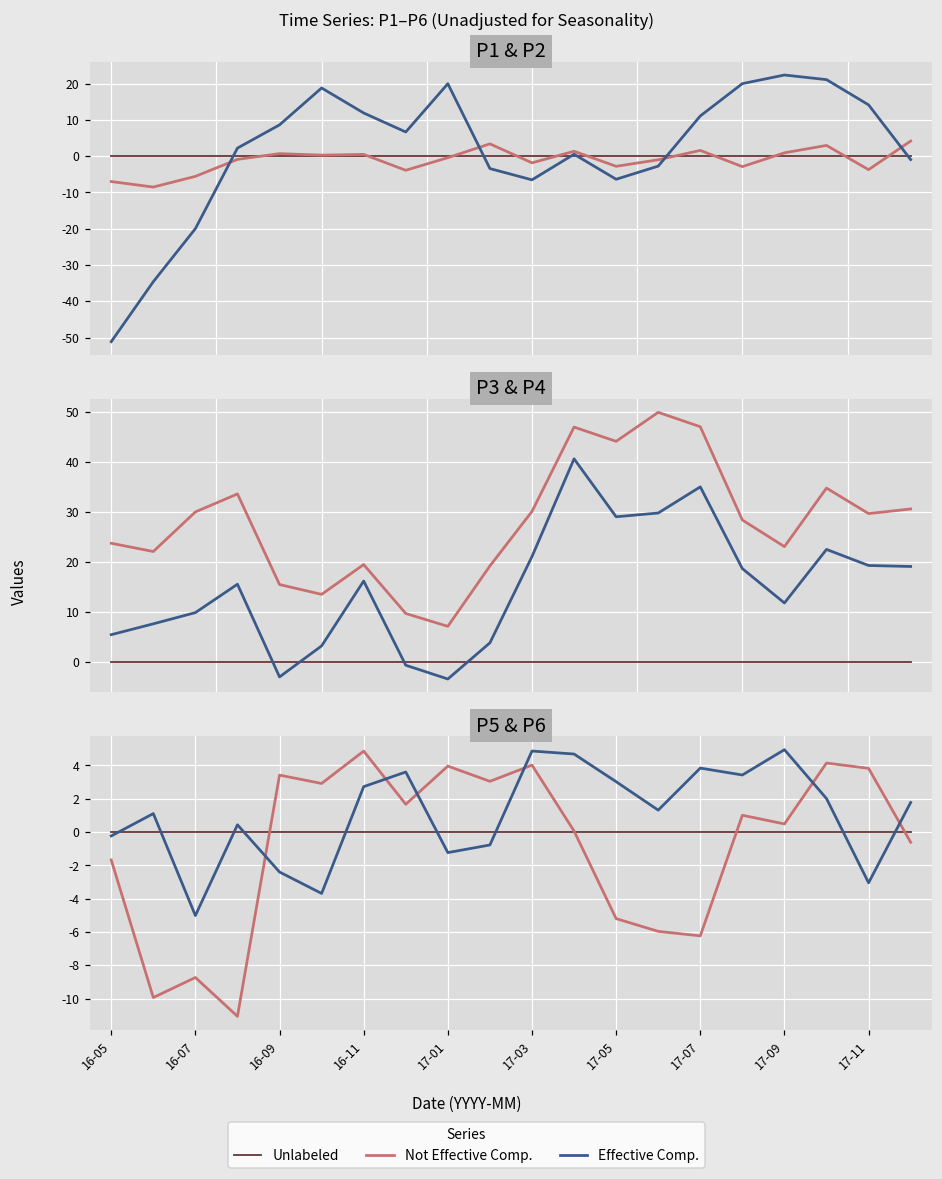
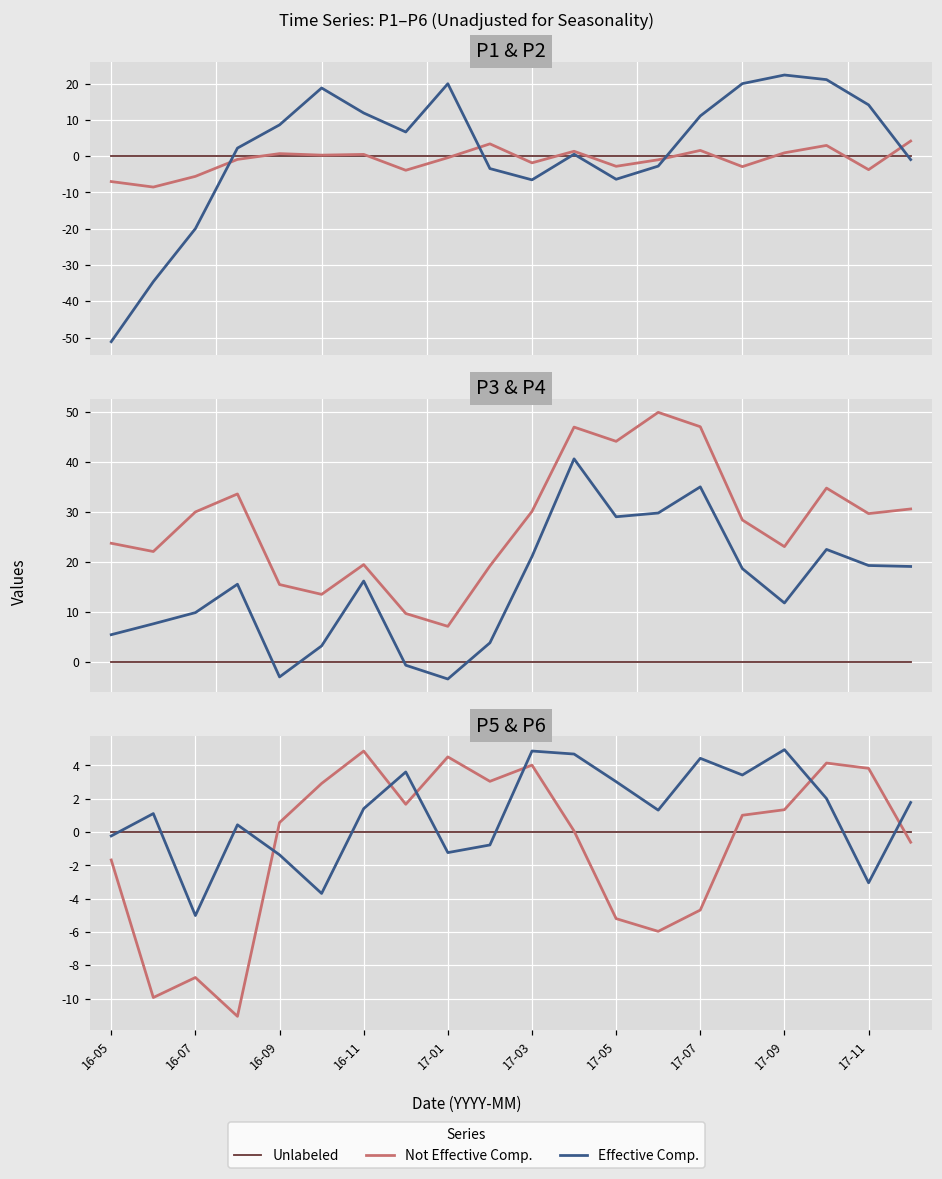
P5 & P6, Not Effective Comp., 16-09: 3.4 -> 0.6
P5 & P6, Effective Comp., 16-09: -2.4 -> -1.4
P5 & P6, Effective Comp., 16-11: 2.7 -> 1.4
P5 & P6, Not Effective Comp., 17-01: 4.0 -> 4.5
P5 & P6, Not Effective Comp., 17-07: -6.2 -> -4.7
P5 & P6, Effective Comp., 17-07: 3.8 -> 4.4
P5 & P6, Not Effective Comp., 17-09: 0.5 -> 1.3
